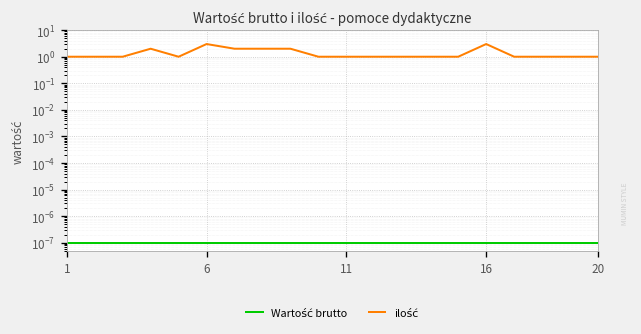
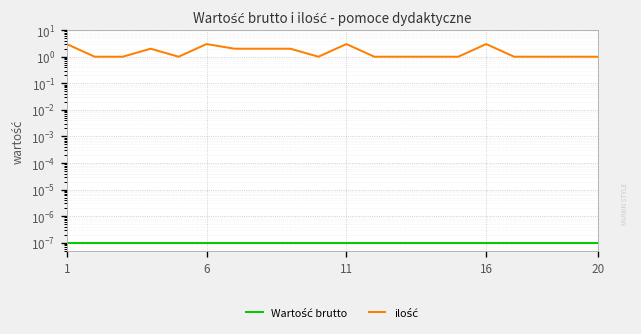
ilość, 1: 1 -> 3
ilość, 11: 1 -> 3
